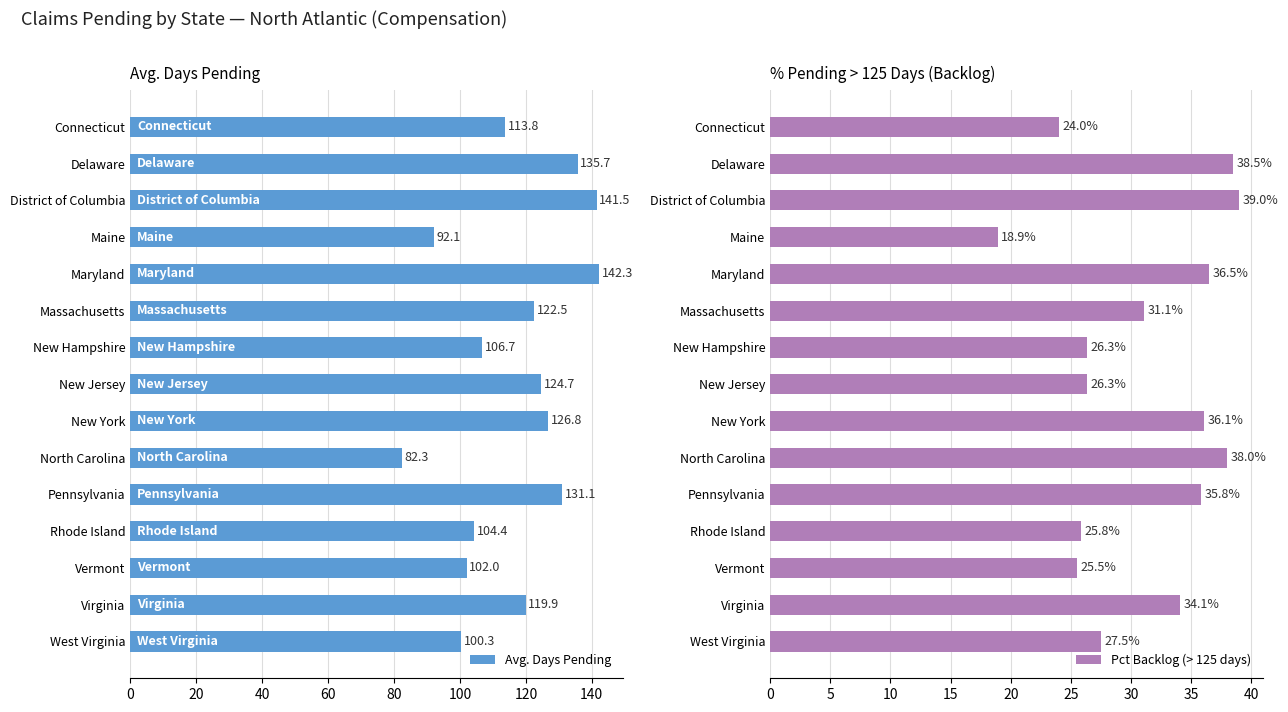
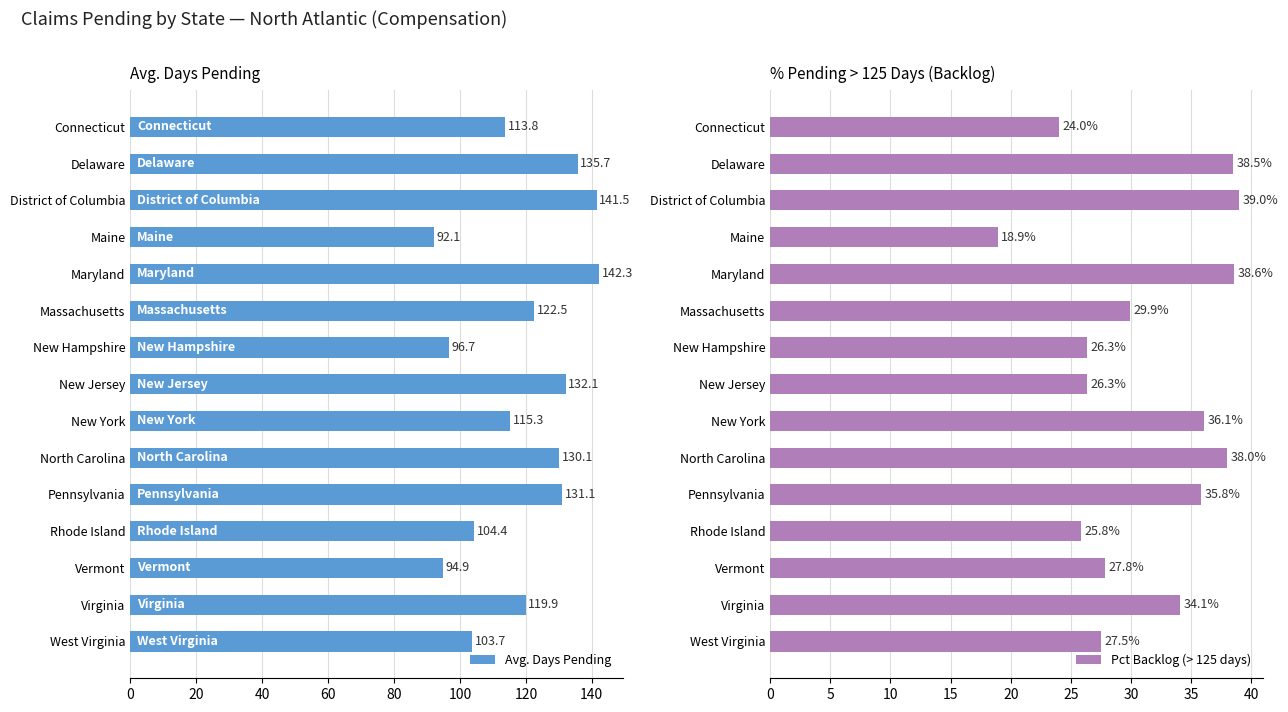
Avg. Days Pending, New Hampshire: 106.7 -> 96.7
Avg. Days Pending, New Jersey: 124.7 -> 132.1
Avg. Days Pending, New York: 126.8 -> 115.3
Avg. Days Pending, North Carolina: 82.3 -> 130.1
Avg. Days Pending, Vermont: 102.0 -> 94.9
Avg. Days Pending, West Virginia: 100.3 -> 103.7
% Pending > 125 Days (Backlog), Maryland: 36.5% -> 38.6%
% Pending > 125 Days (Backlog), Massachusetts: 31.1% -> 29.9%
% Pending > 125 Days (Backlog), Vermont: 25.5% -> 27.8%
